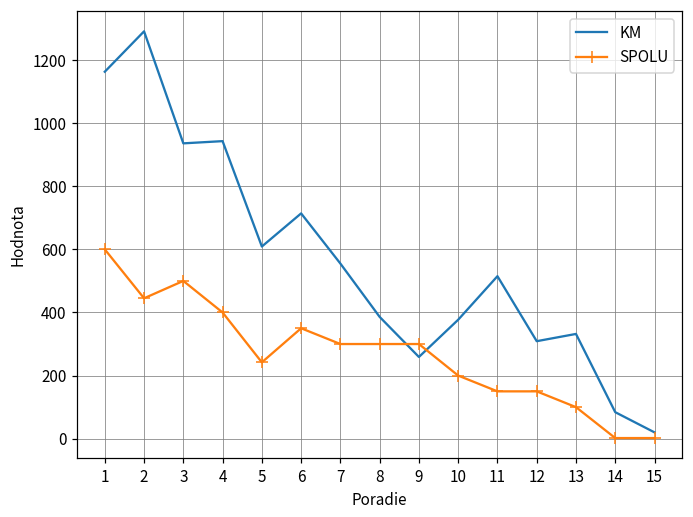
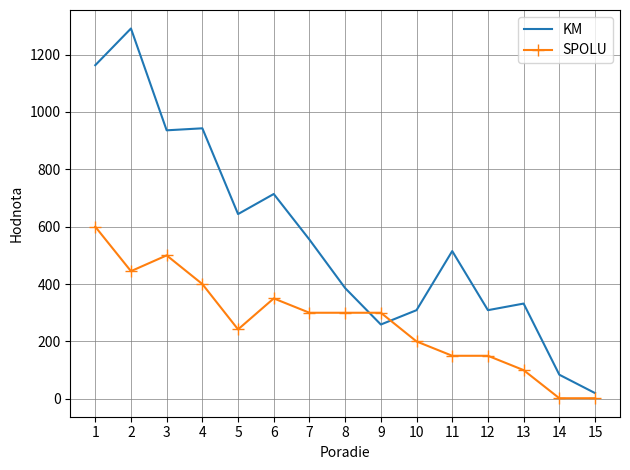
KM, 5: 610 -> 640
KM, 10: 380 -> 310
